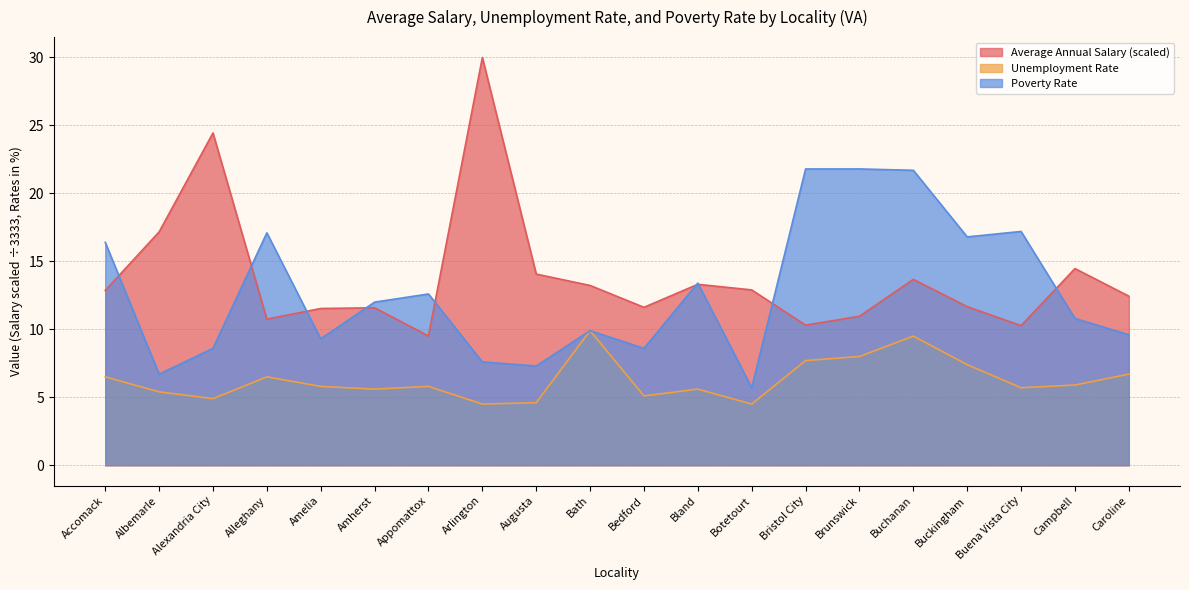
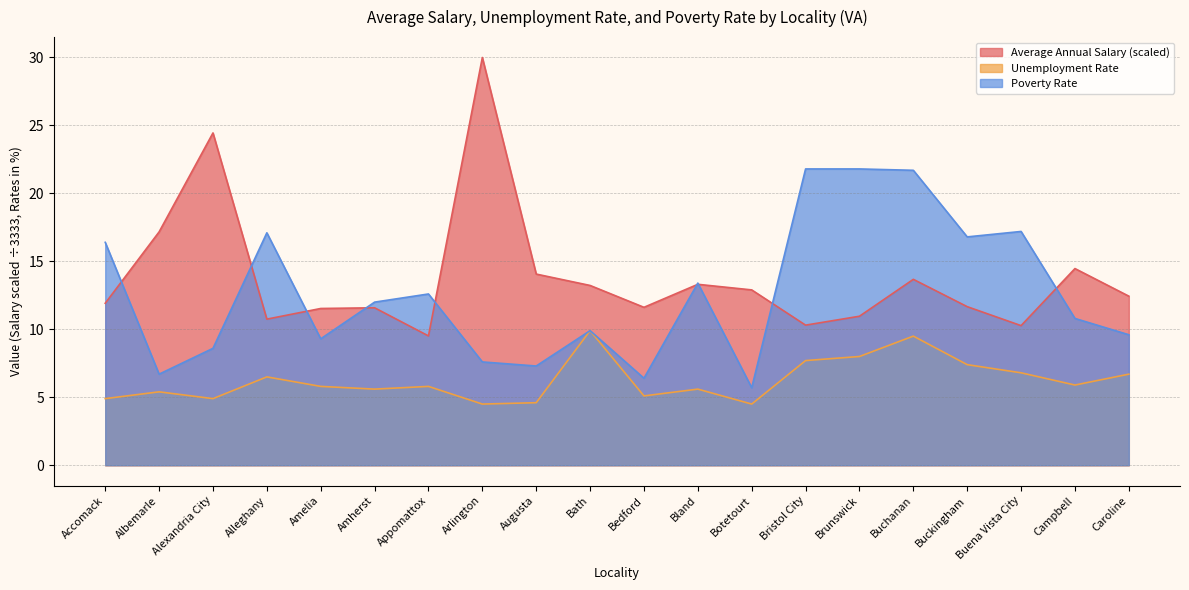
Average Annual Salary (scaled), Accomack: 12.9 -> 11.9
Unemployment Rate, Accomack: 6.5 -> 4.9
Poverty Rate, Bedford: 8.6 -> 6.4
Unemployment Rate, Buena Vista City: 5.7 -> 6.8
